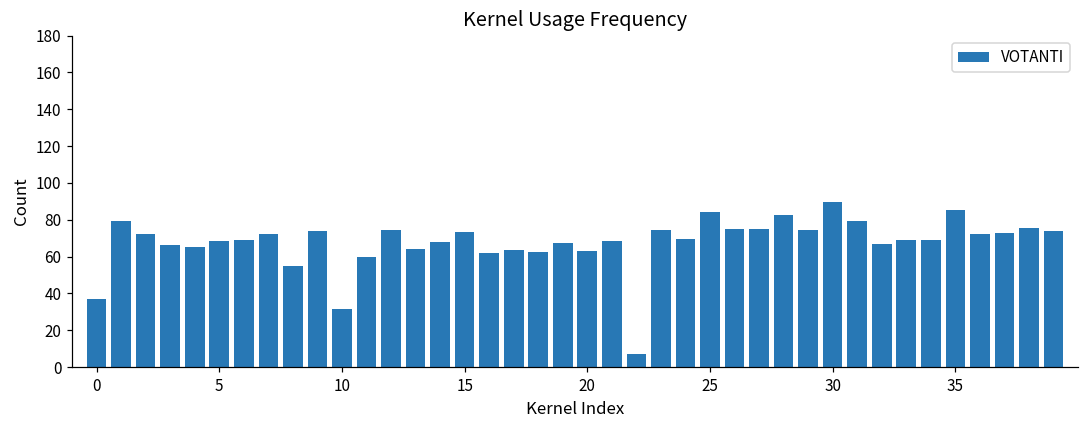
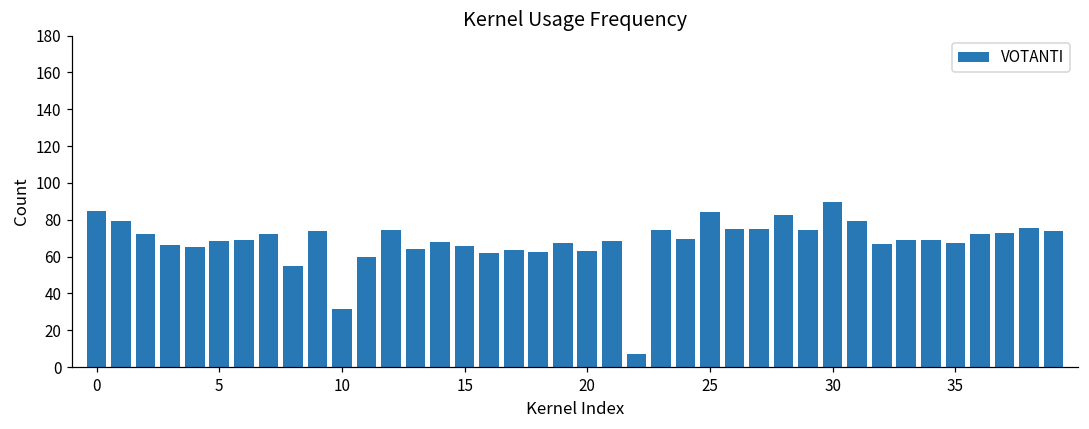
0: 37 -> 85
15: 73 -> 66
35: 86 -> 67
